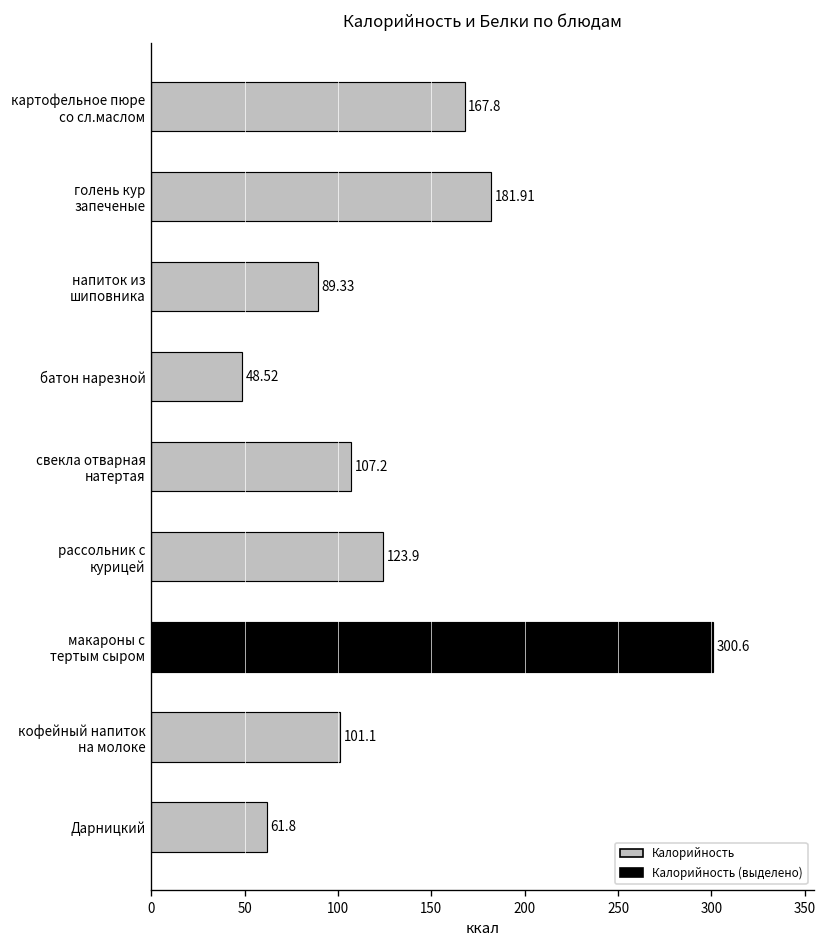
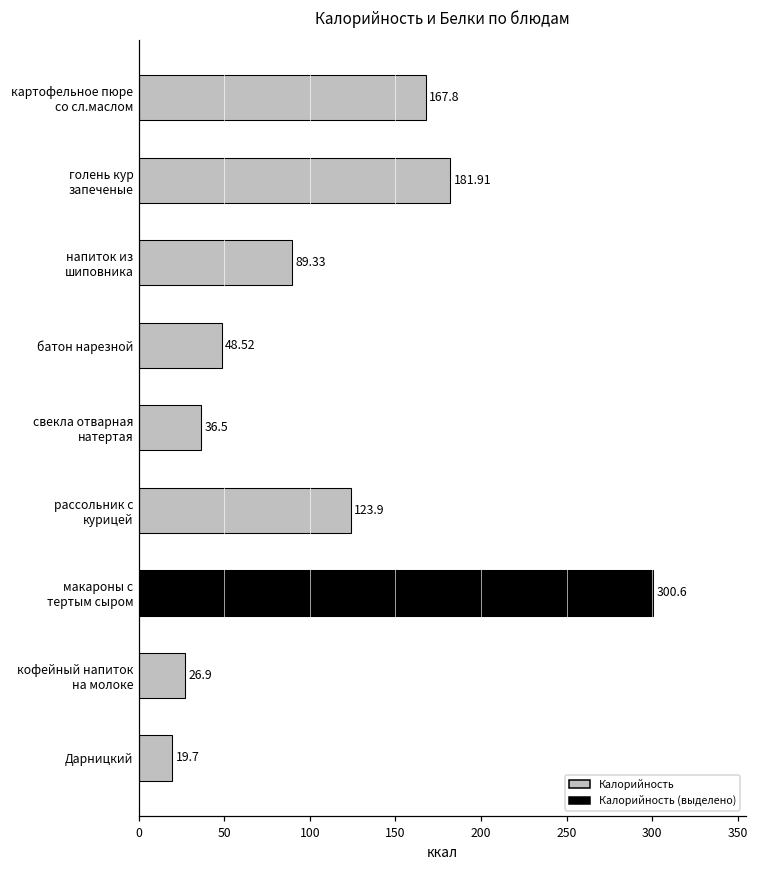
свекла отварная натертая: 107.2 -> 36.5
кофейный напиток на молоке: 101.1 -> 26.9
Дарницкий: 61.8 -> 19.7
